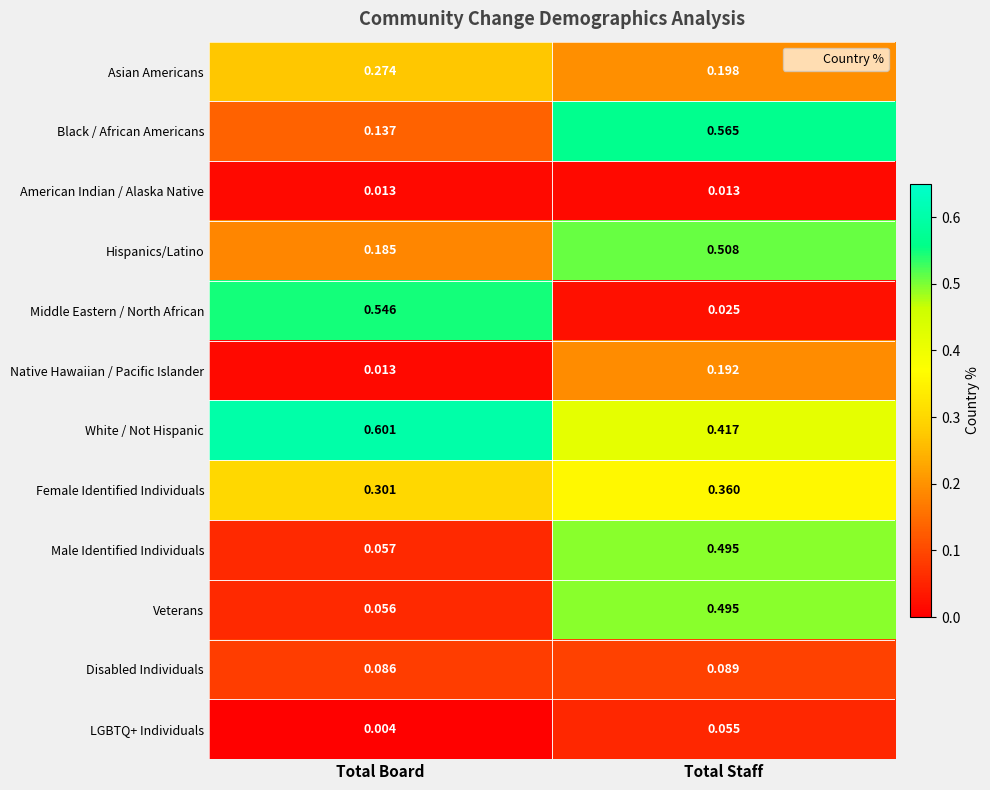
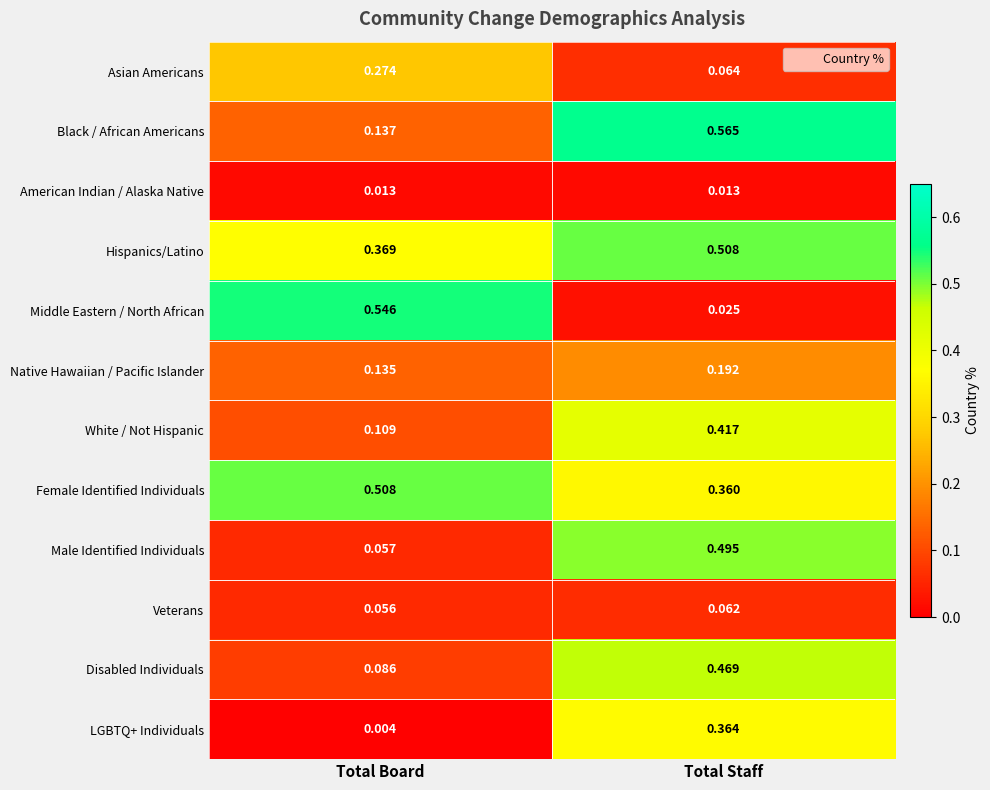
Asian Americans, Total Staff: 0.198 -> 0.064
Hispanics/Latino, Total Board: 0.185 -> 0.369
Native Hawaiian / Pacific Islander, Total Board: 0.013 -> 0.135
White / Not Hispanic, Total Board: 0.601 -> 0.109
Female Identified Individuals, Total Board: 0.301 -> 0.508
Veterans, Total Staff: 0.495 -> 0.062
Disabled Individuals, Total Staff: 0.089 -> 0.469
LGBTQ+ Individuals, Total Staff: 0.055 -> 0.364
